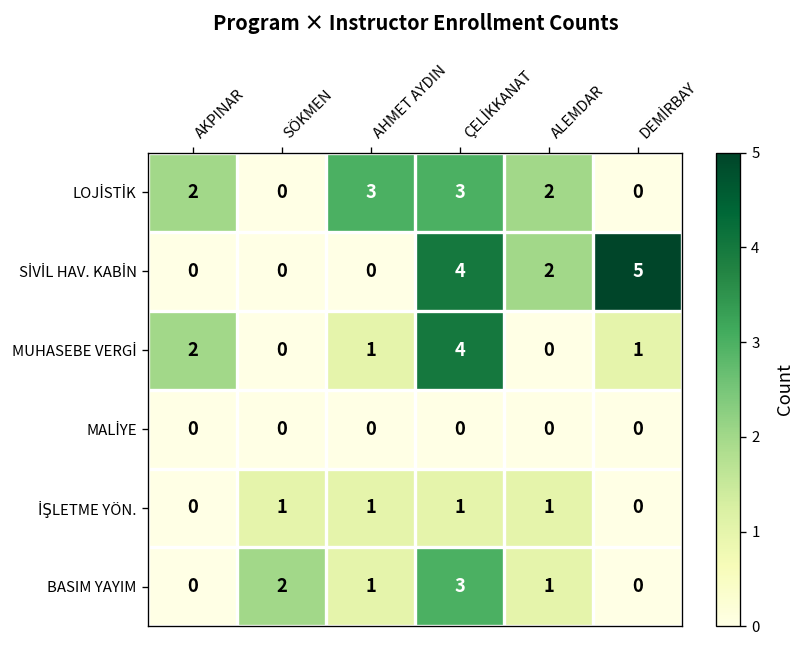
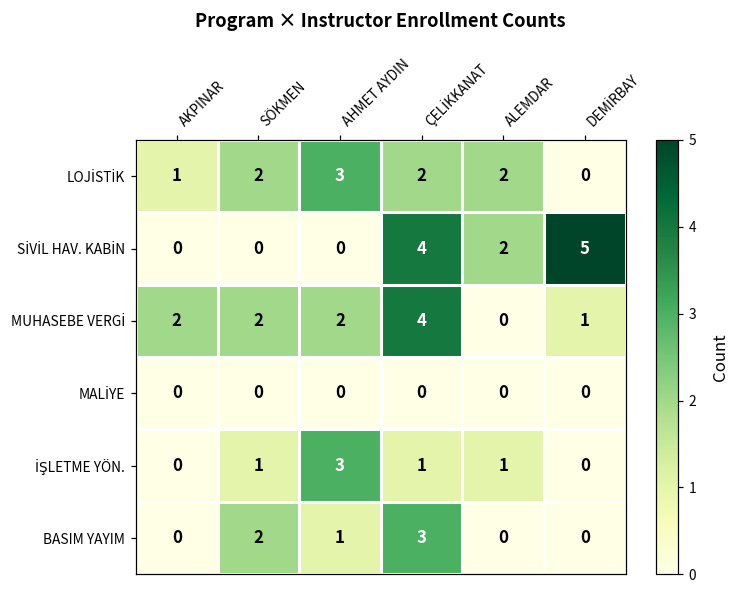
LOJİSTİK, AKPINAR: 2 -> 1
LOJİSTİK, SÖKMEN: 0 -> 2
LOJİSTİK, ÇELİKKANAT: 3 -> 2
MUHASEBE VERGİ, SÖKMEN: 0 -> 2
MUHASEBE VERGİ, AHMET AYDIN: 1 -> 2
İŞLETME YÖN., AHMET AYDIN: 1 -> 3
BASIM YAYIM, ALEMDAR: 1 -> 0
